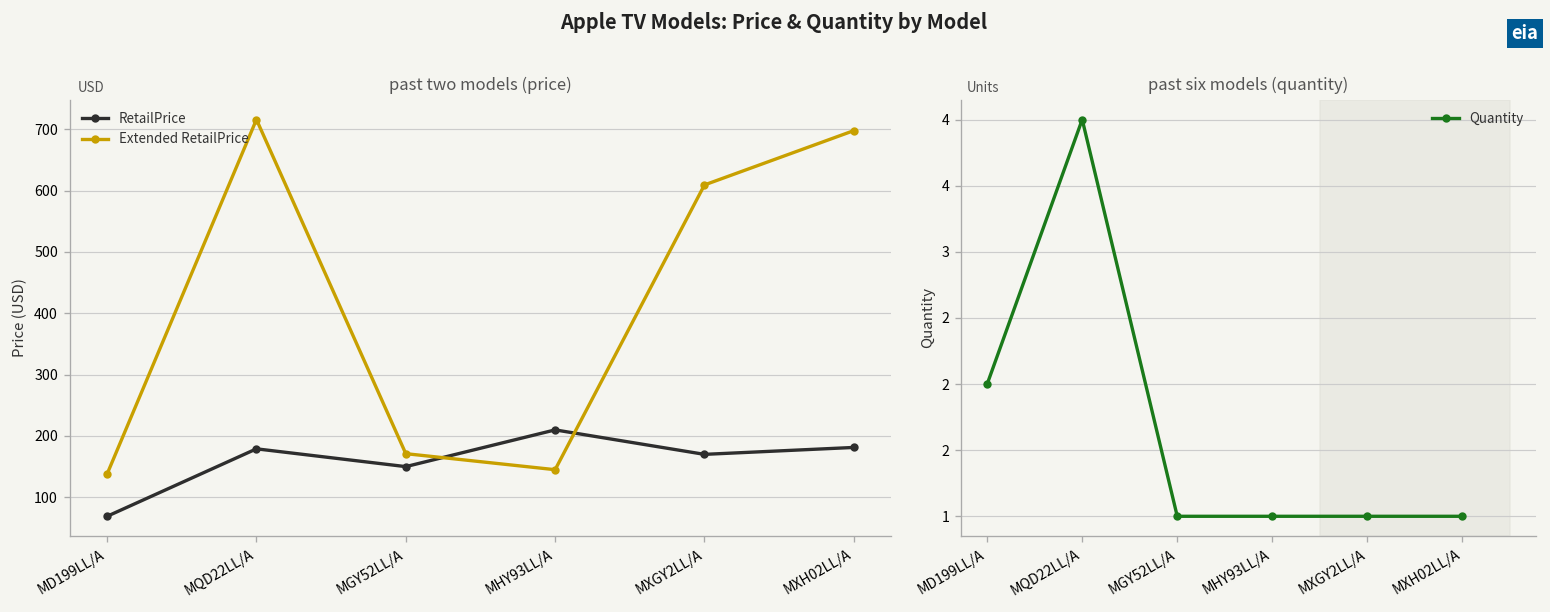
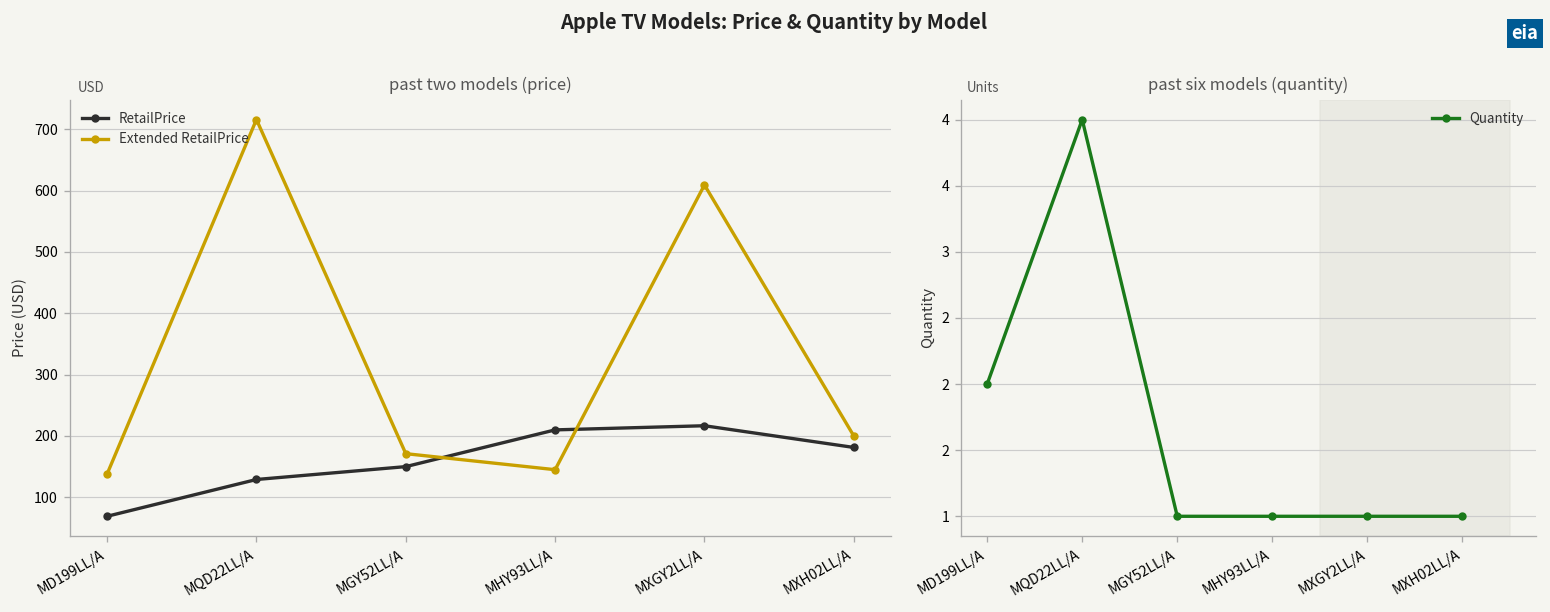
past two models (price), RetailPrice, MQD22LL/A: 180 -> 130
past two models (price), RetailPrice, MXGY2LL/A: 170 -> 220
past two models (price), Extended RetailPrice, MXH02LL/A: 700 -> 200
